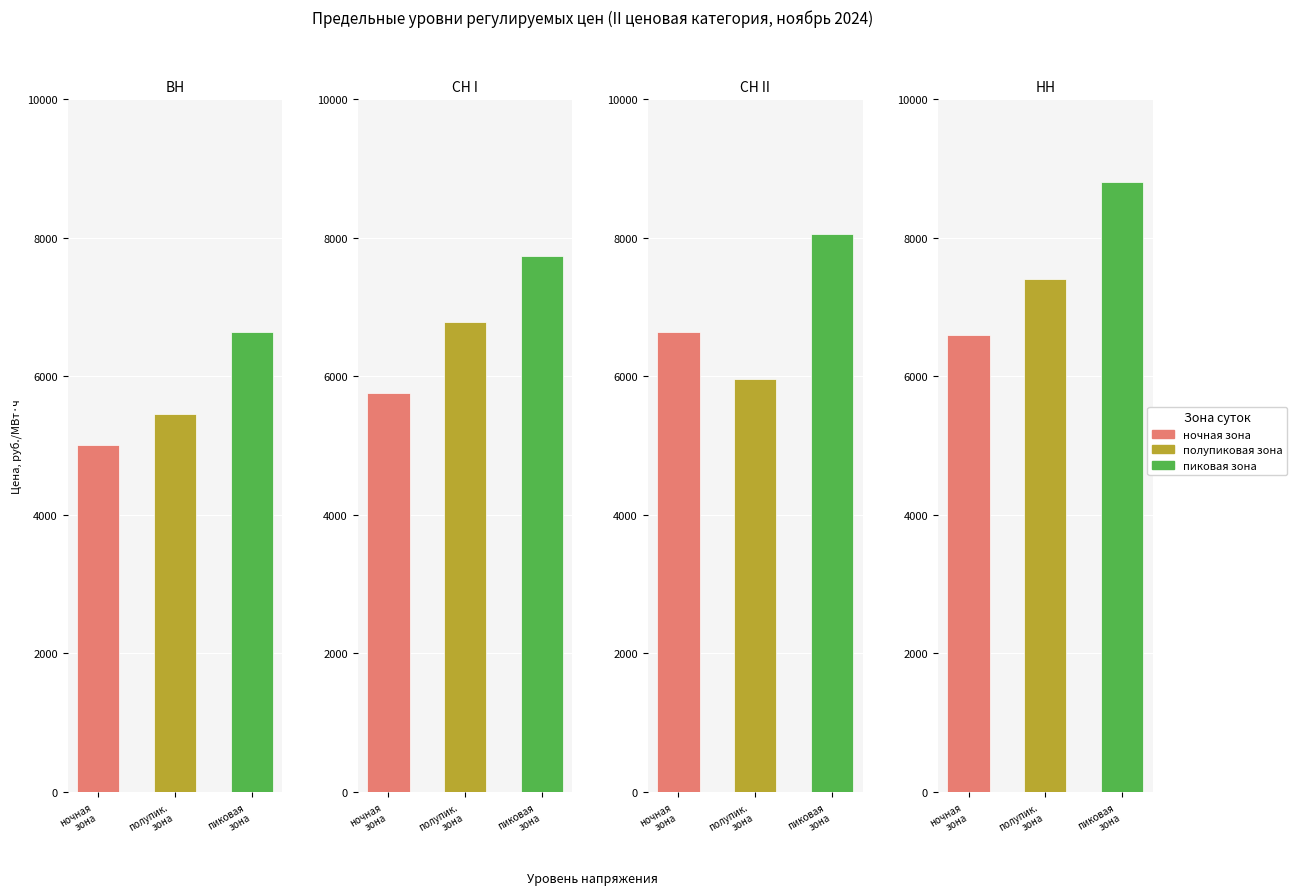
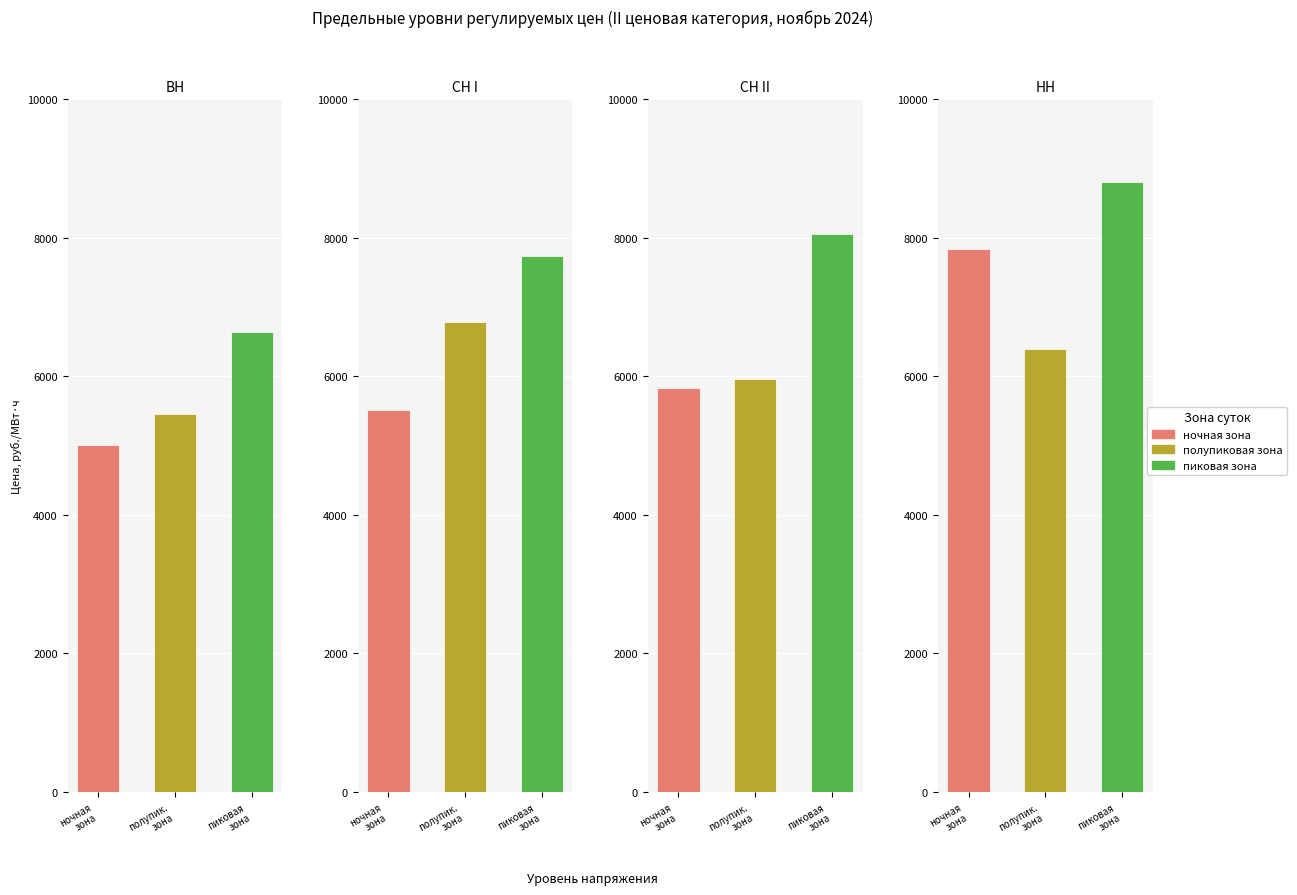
СН I, ночная зона: 5800 -> 5500
СН II, ночная зона: 6600 -> 5800
НН, ночная зона: 6600 -> 7800
НН, полупик. зона: 7400 -> 6400
